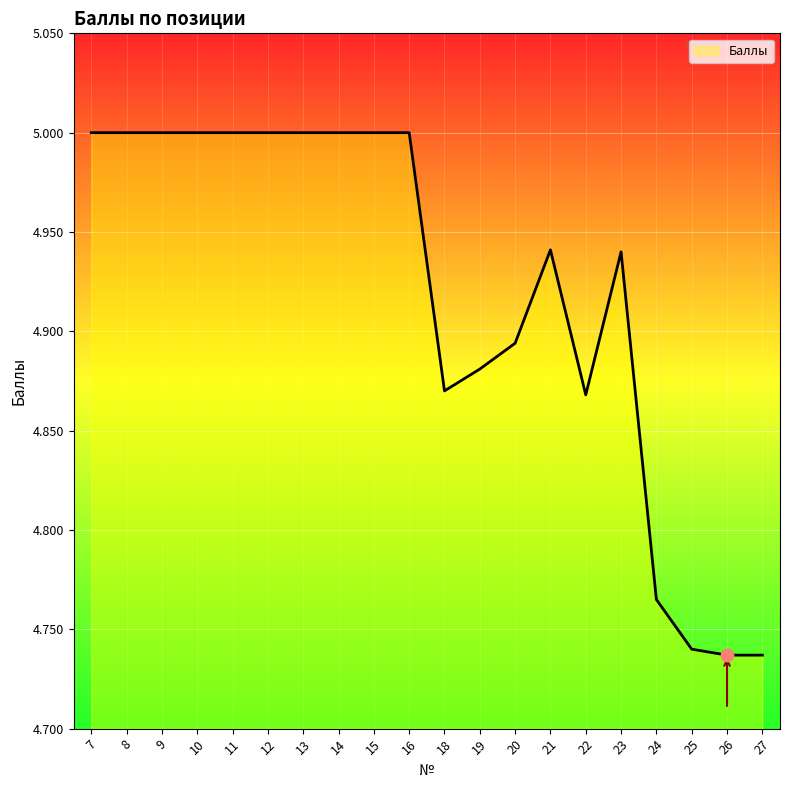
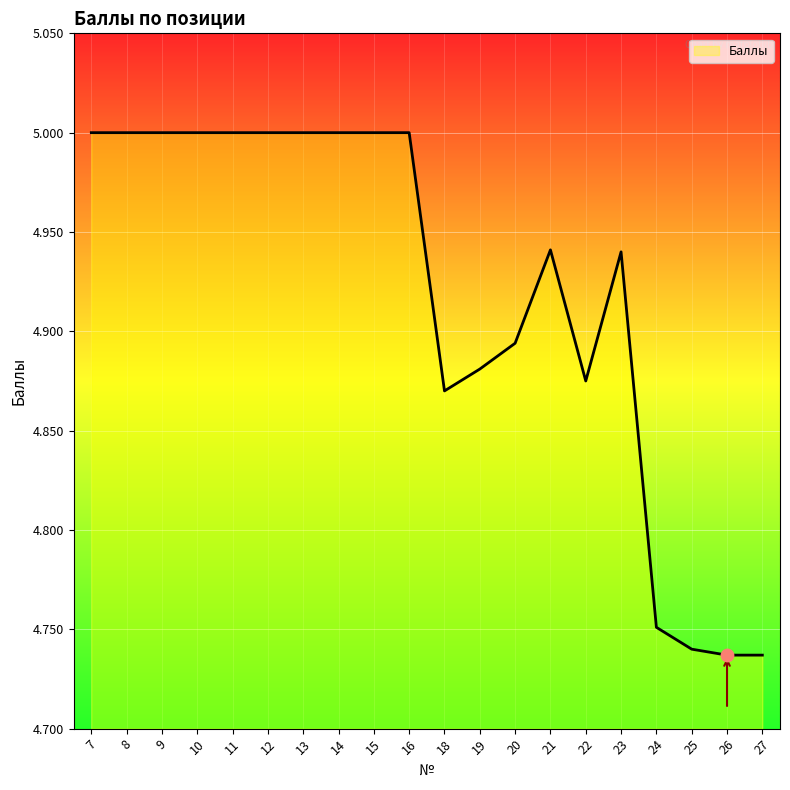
Баллы, 22: 4.868 -> 4.875
Баллы, 24: 4.765 -> 4.751
